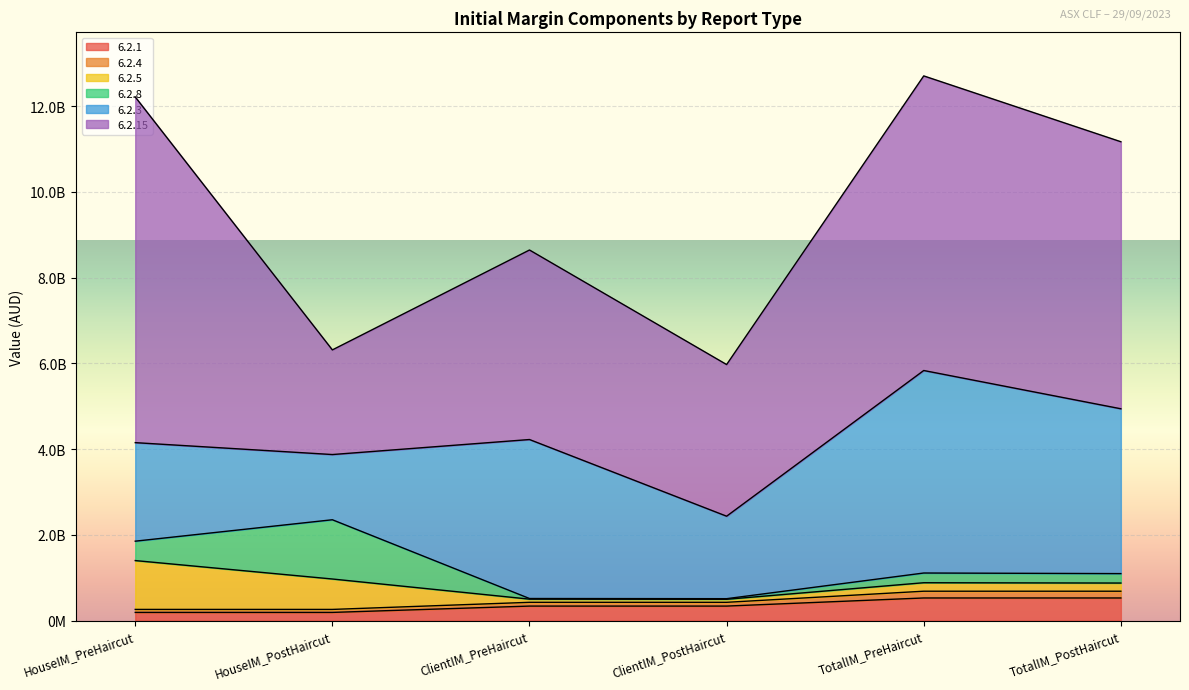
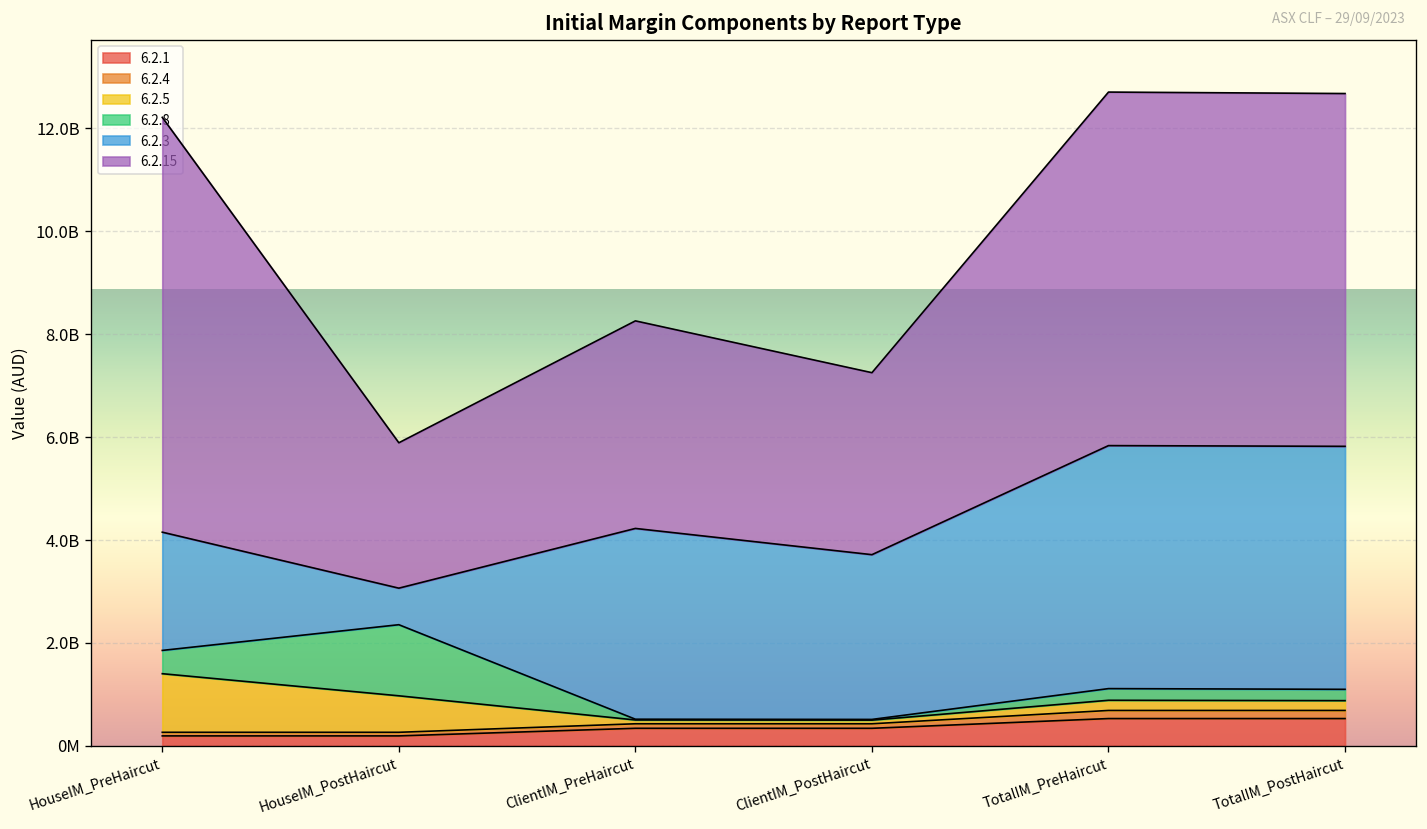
6.2.3, HouseIM_PostHaircut: 1500000000 -> 700000000
6.2.15, HouseIM_PostHaircut: 2400000000 -> 2800000000
6.2.15, ClientIM_PreHaircut: 4400000000 -> 4000000000
6.2.3, ClientIM_PostHaircut: 1900000000 -> 3200000000
6.2.3, TotalIM_PostHaircut: 3800000000 -> 4700000000
6.2.15, TotalIM_PostHaircut: 6200000000 -> 6900000000
